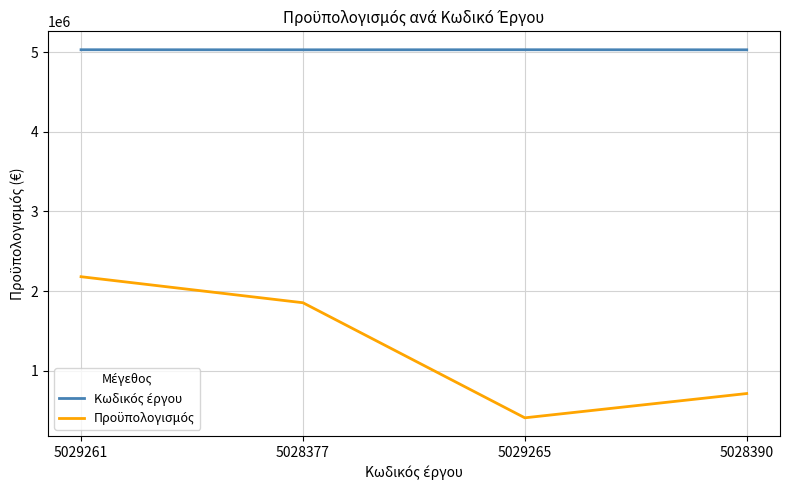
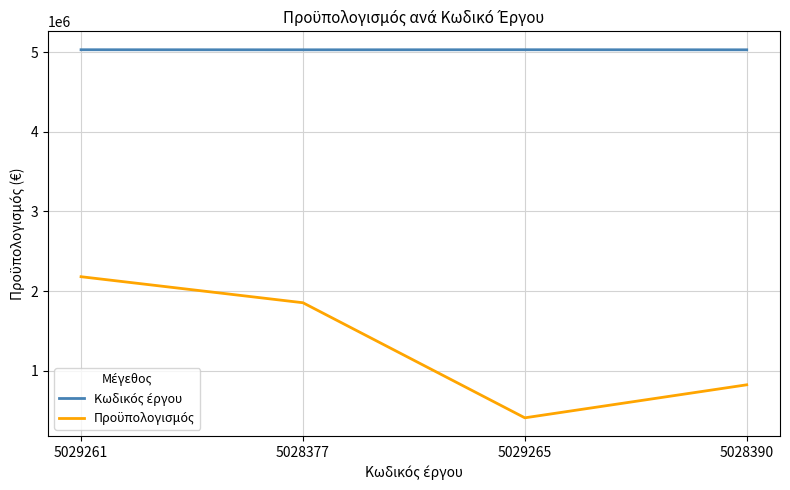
Προϋπολογισμός, 5028390: 700000 -> 800000
